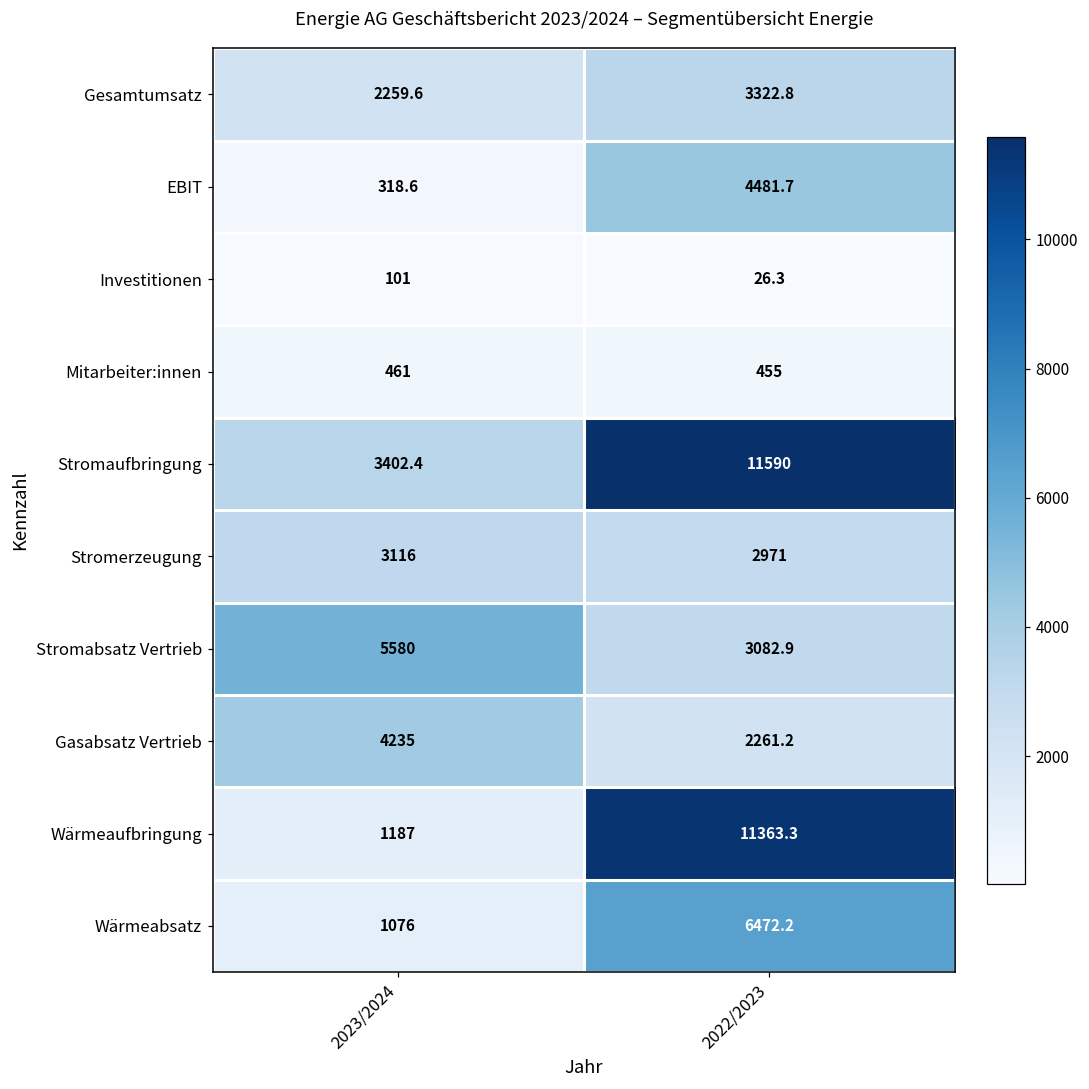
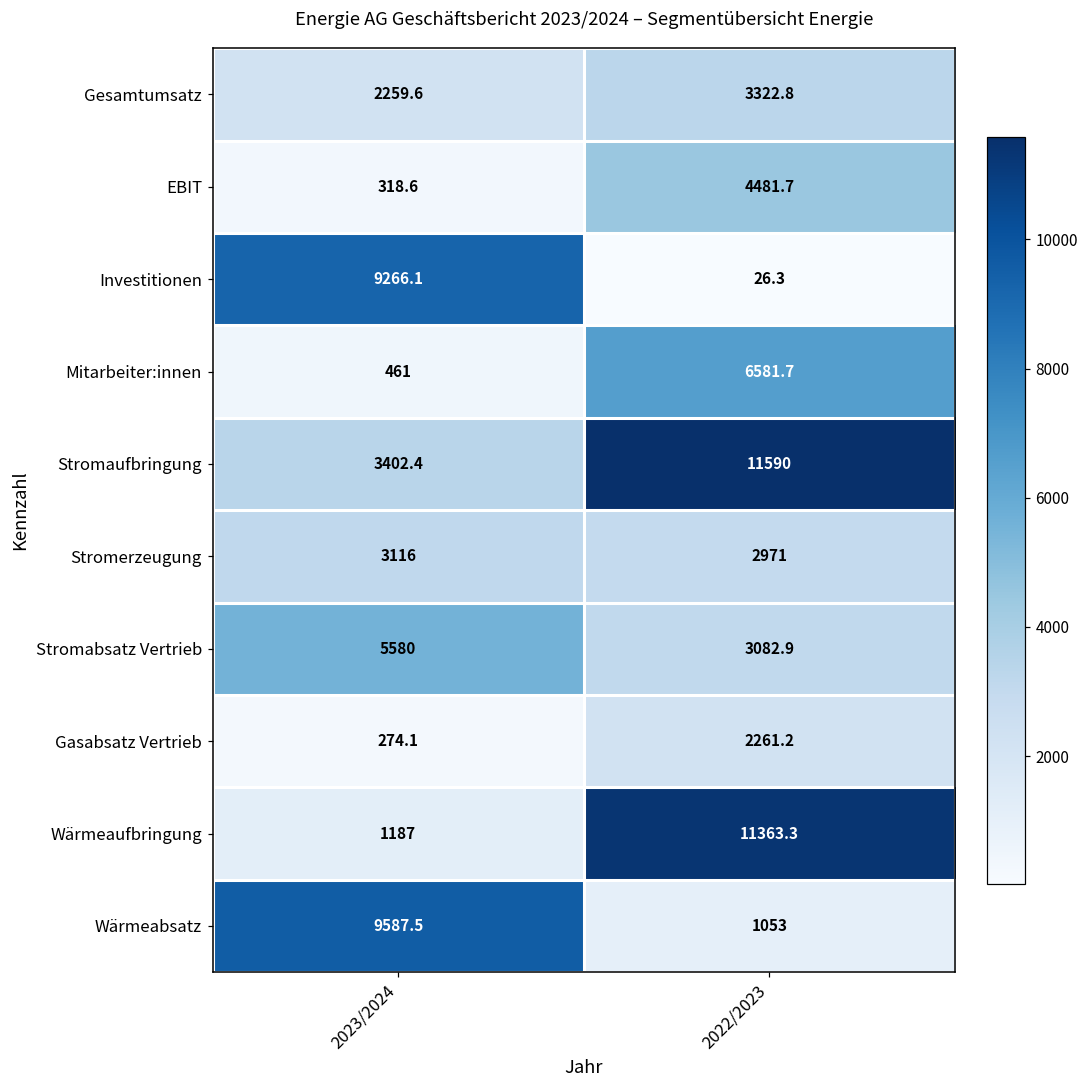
Investitionen, 2023/2024: 101 -> 9266.1
Mitarbeiter:innen, 2022/2023: 455 -> 6581.7
Gasabsatz Vertrieb, 2023/2024: 4235 -> 274.1
Wärmeabsatz, 2023/2024: 1076 -> 9587.5
Wärmeabsatz, 2022/2023: 6472.2 -> 1053
